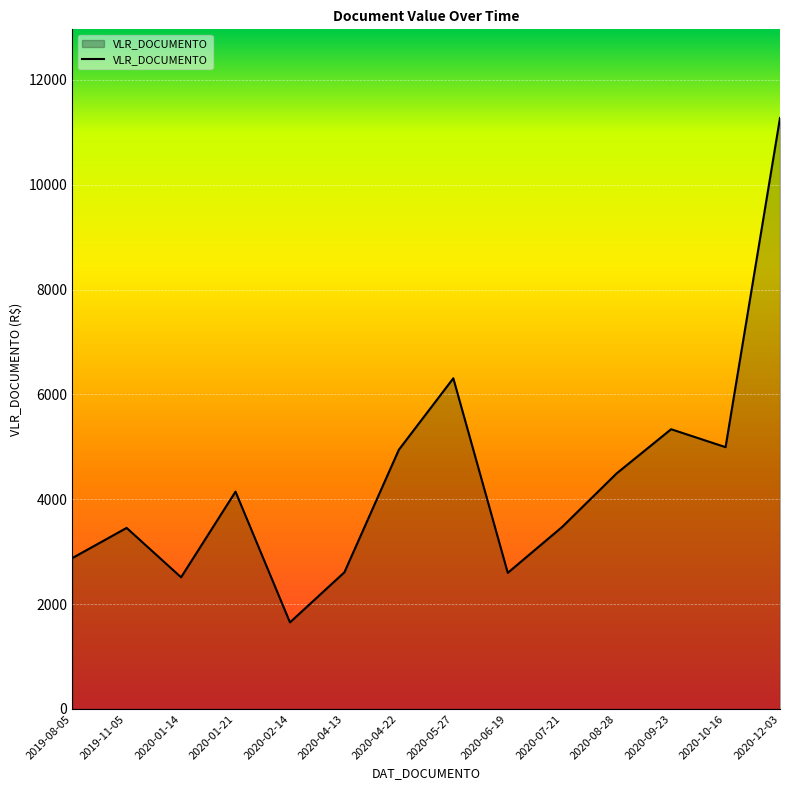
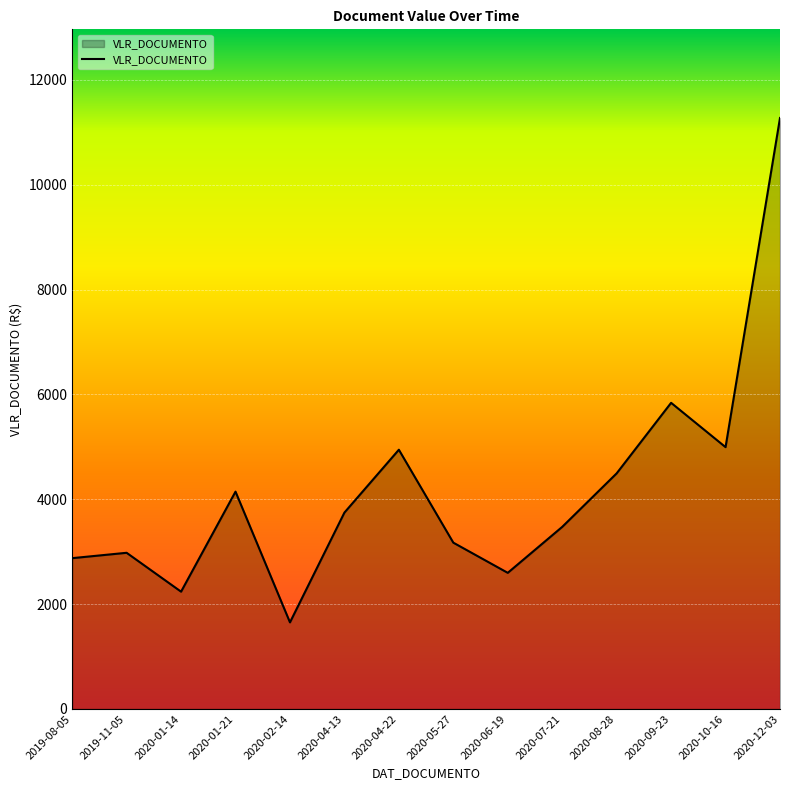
2019-11-05: 3500 -> 3000
2020-01-14: 2500 -> 2200
2020-04-13: 2600 -> 3700
2020-05-27: 6300 -> 3200
2020-09-23: 5300 -> 5800
